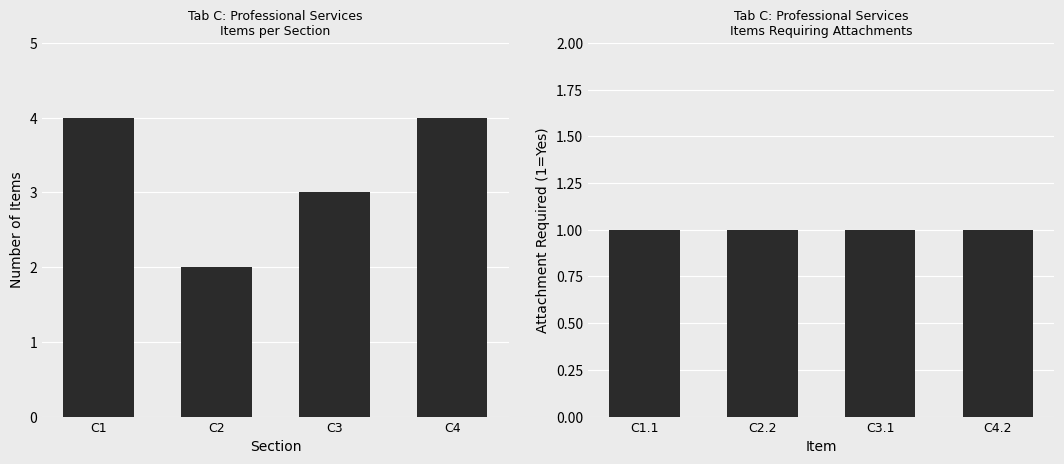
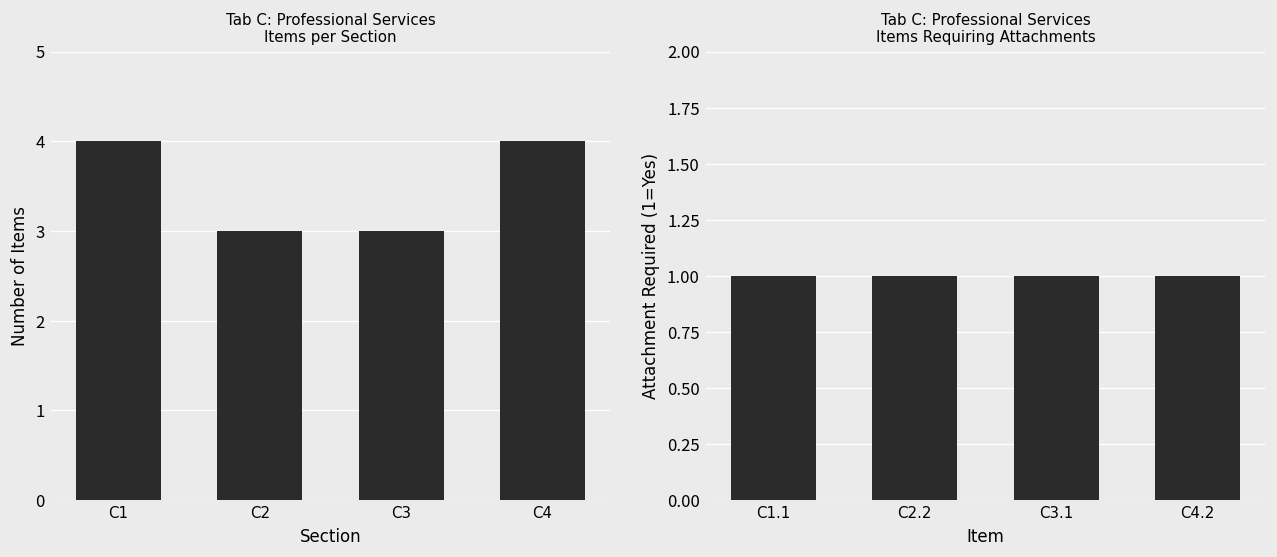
Tab C: Professional Services Items per Section, C2: 2 -> 3
